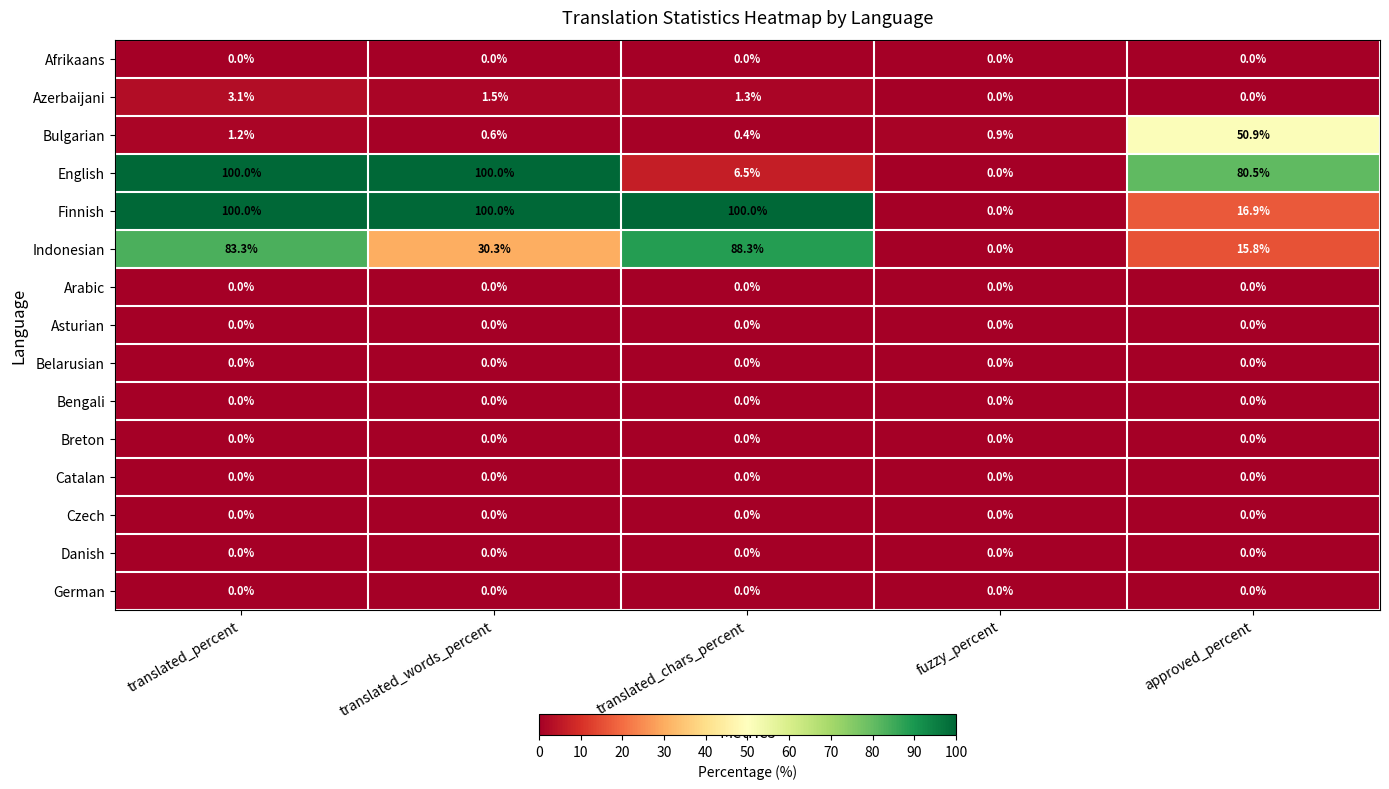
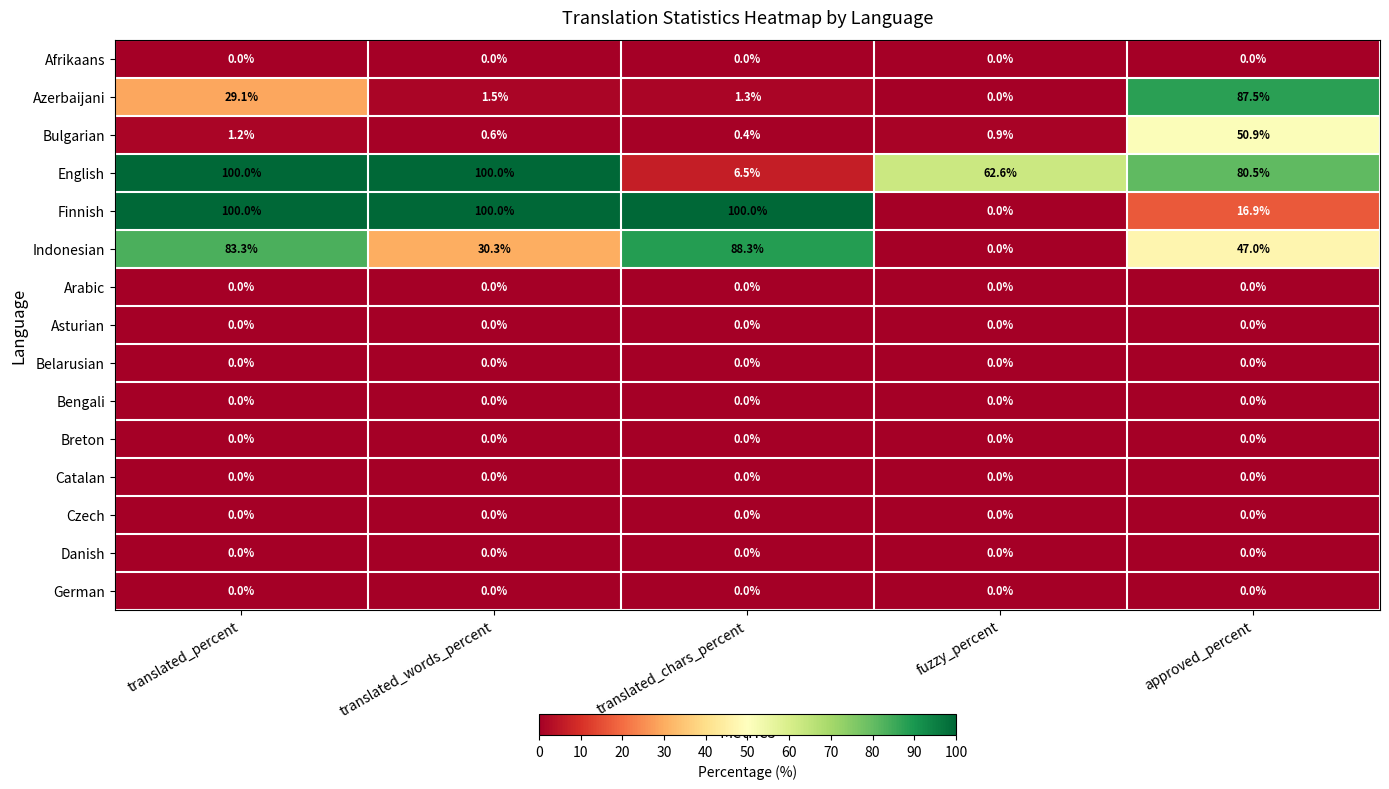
Azerbaijani, translated_percent: 3.1% -> 29.1%
Azerbaijani, approved_percent: 0.0% -> 87.5%
English, fuzzy_percent: 0.0% -> 62.6%
Indonesian, approved_percent: 15.8% -> 47.0%
